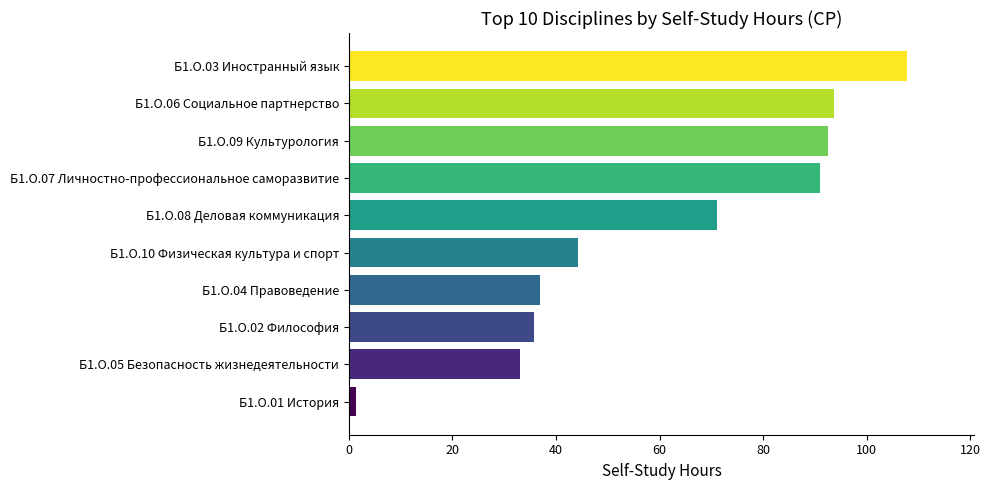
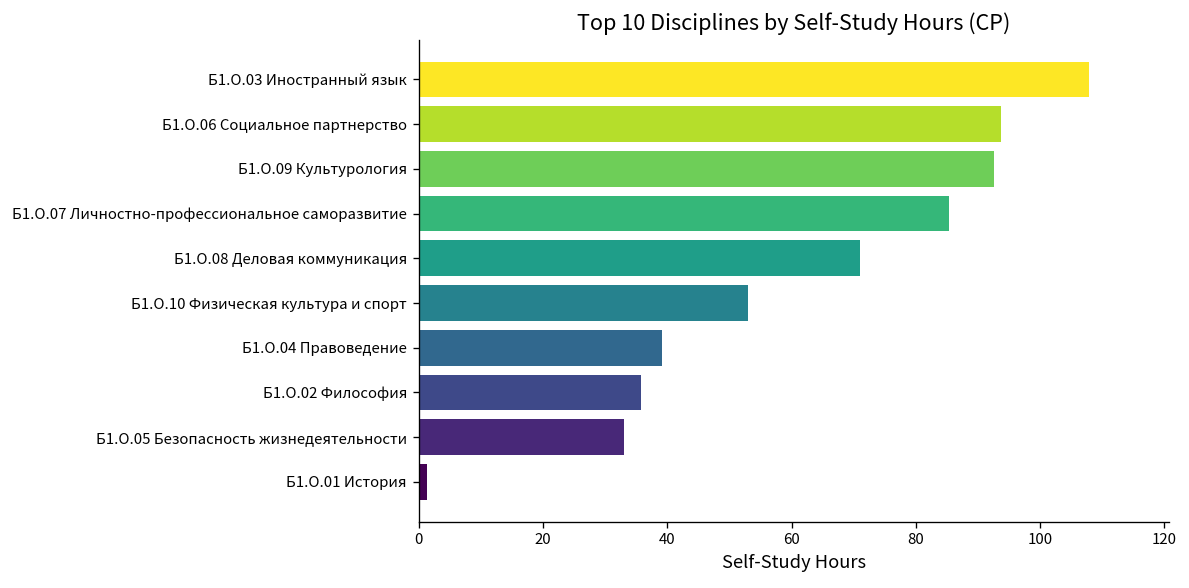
Б1.О.07 Личностно-профессиональное саморазвитие: 91 -> 85
Б1.О.10 Физическая культура и спорт: 44 -> 53
Б1.О.04 Правоведение: 37 -> 39
